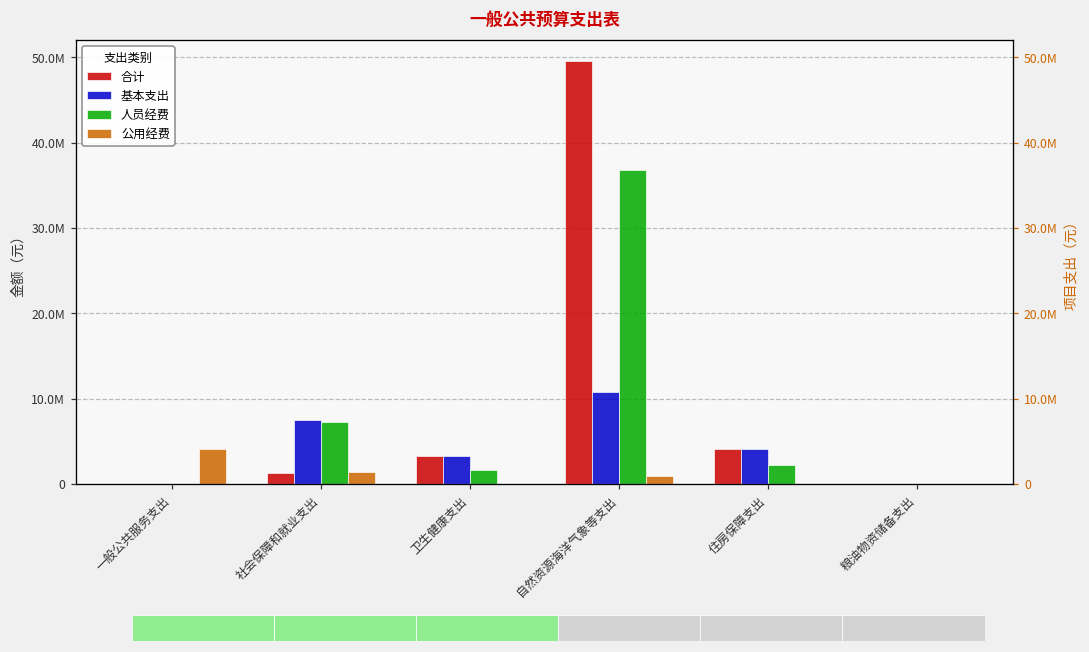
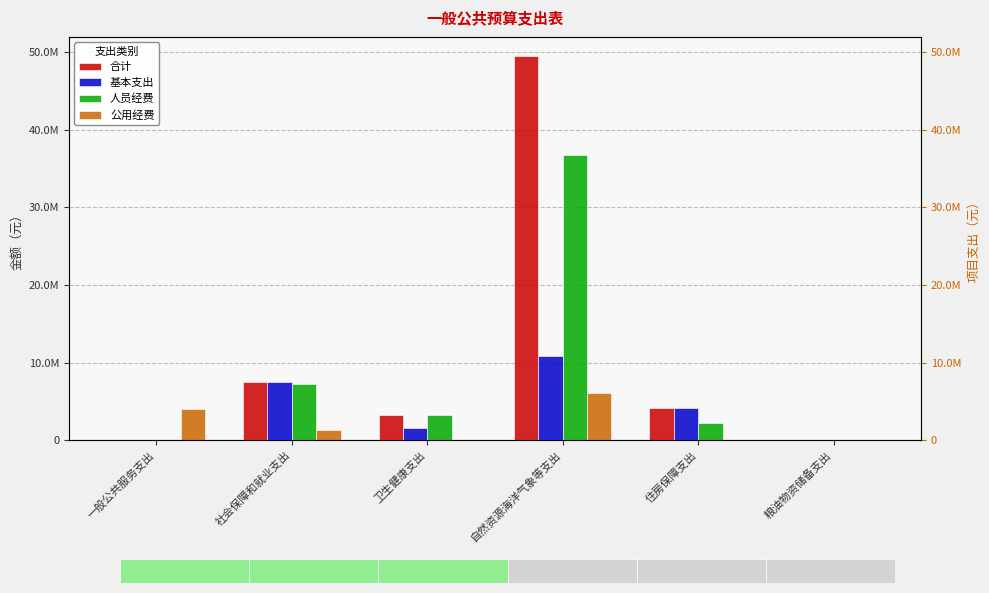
合计, 社会保障和就业支出: 1000000 -> 7000000
基本支出, 卫生健康支出: 3000000 -> 2000000
人员经费, 卫生健康支出: 2000000 -> 3000000
公用经费, 自然资源海洋气象等支出: 1000000 -> 6000000
